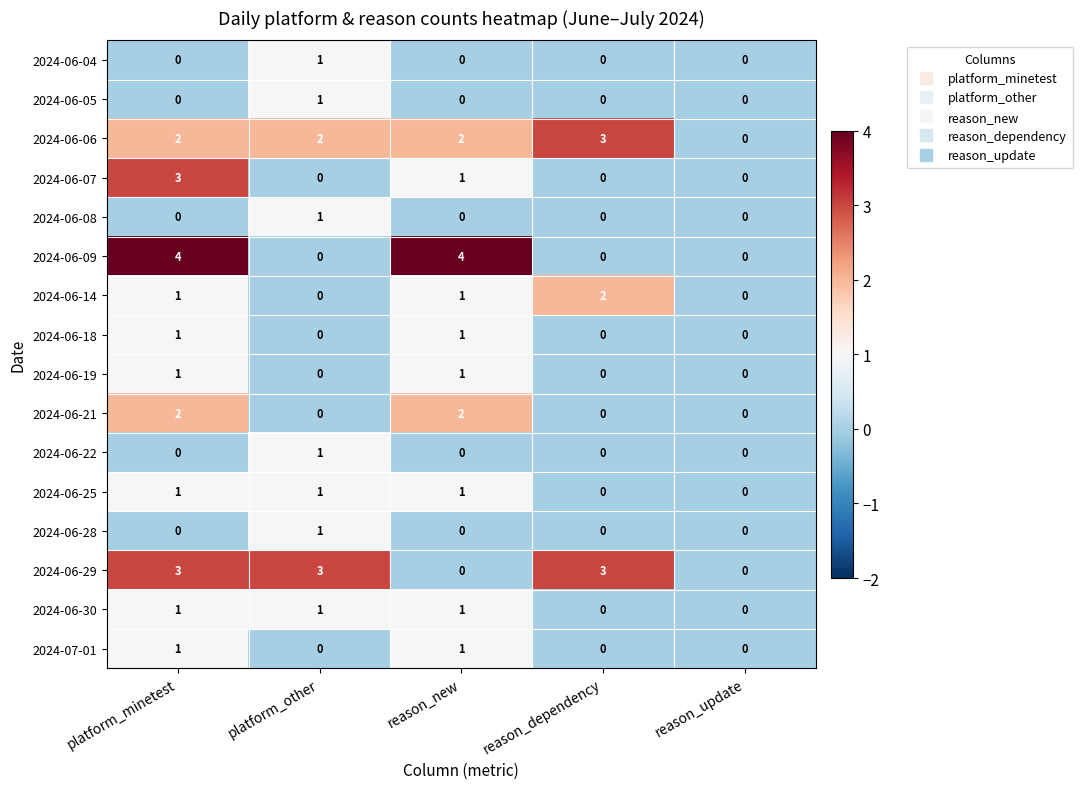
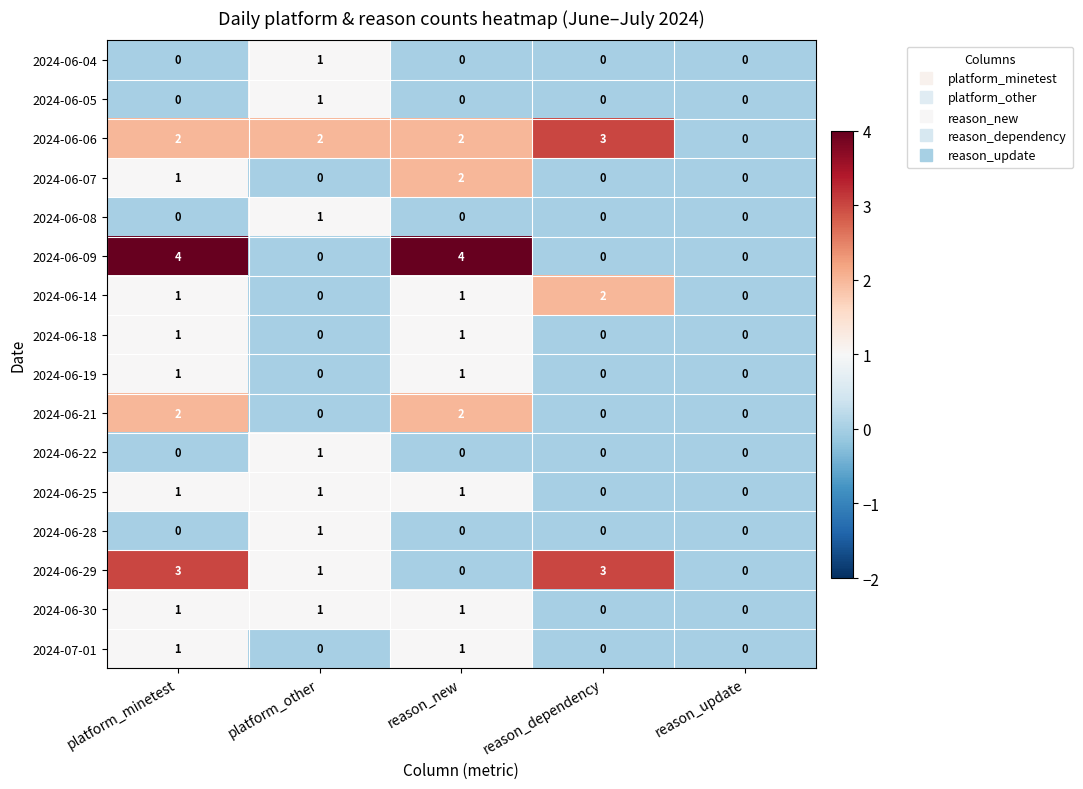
2024-06-07, platform_minetest: 3 -> 1
2024-06-07, reason_new: 1 -> 2
2024-06-29, platform_other: 3 -> 1
